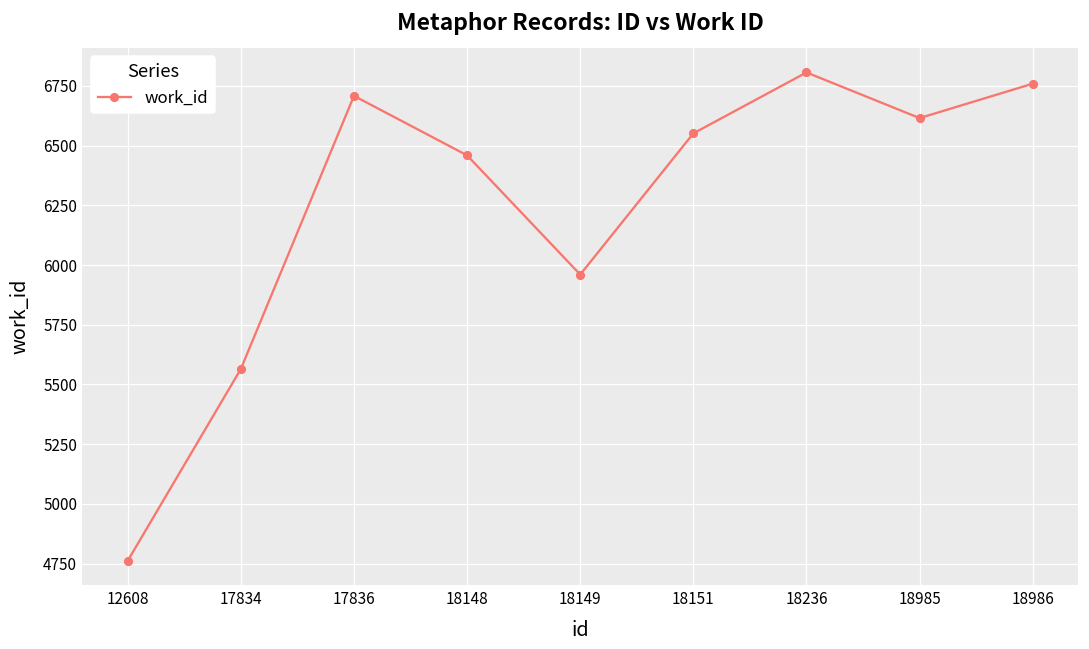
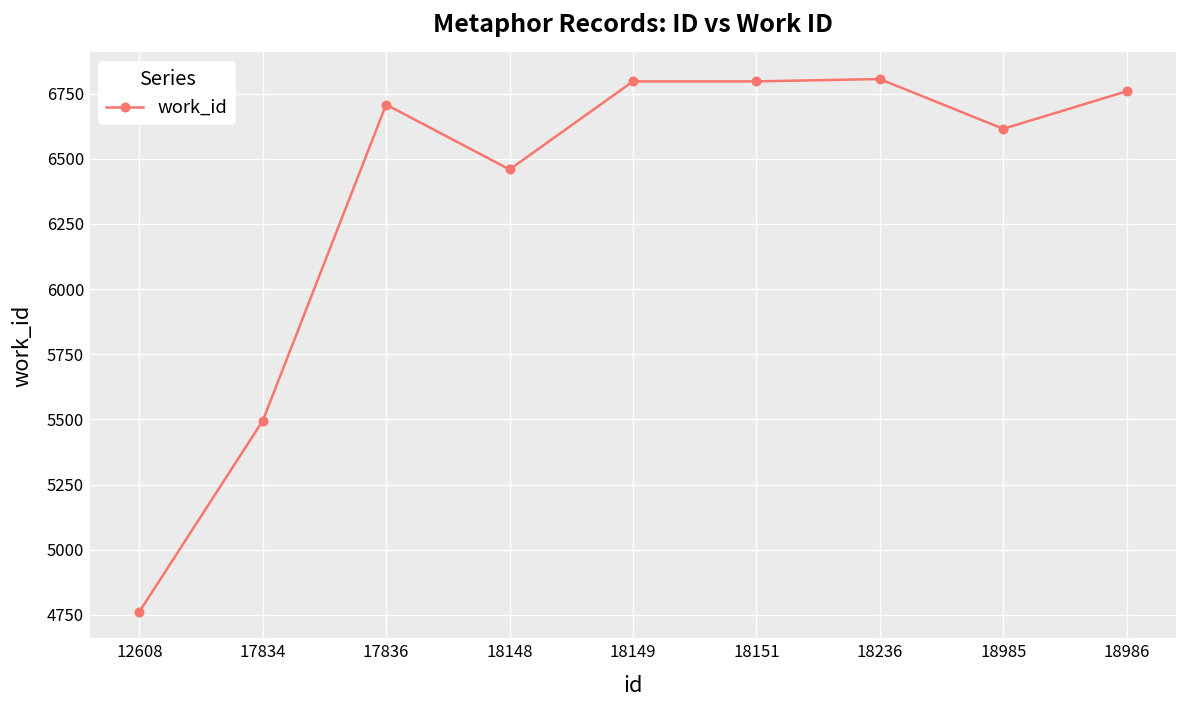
17834: 5570 -> 5500
18149: 5960 -> 6800
18151: 6550 -> 6800
